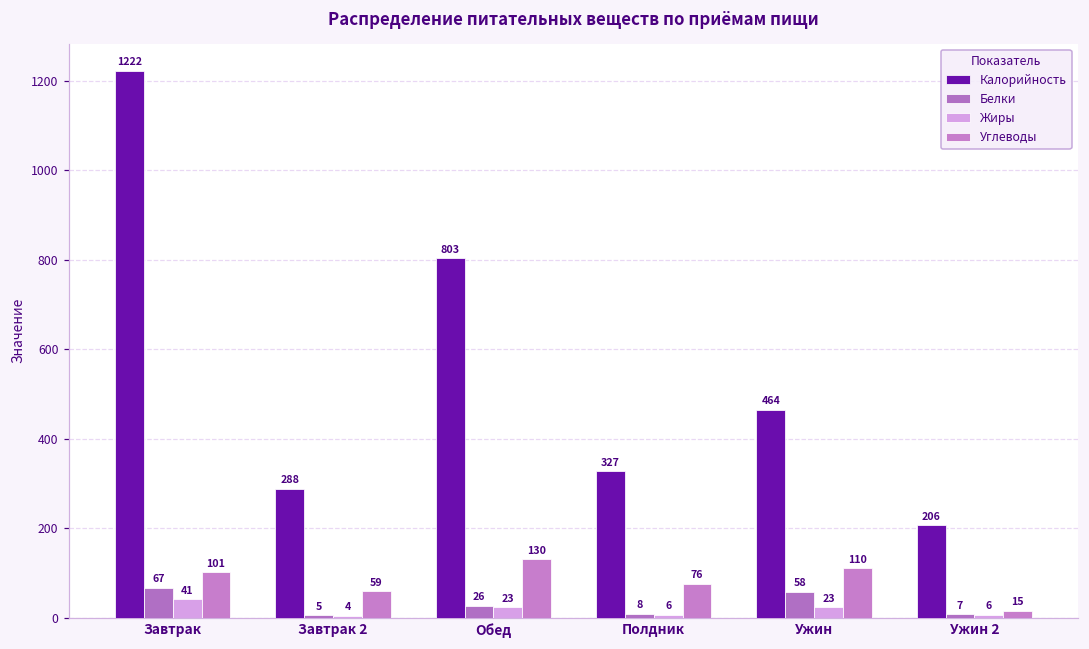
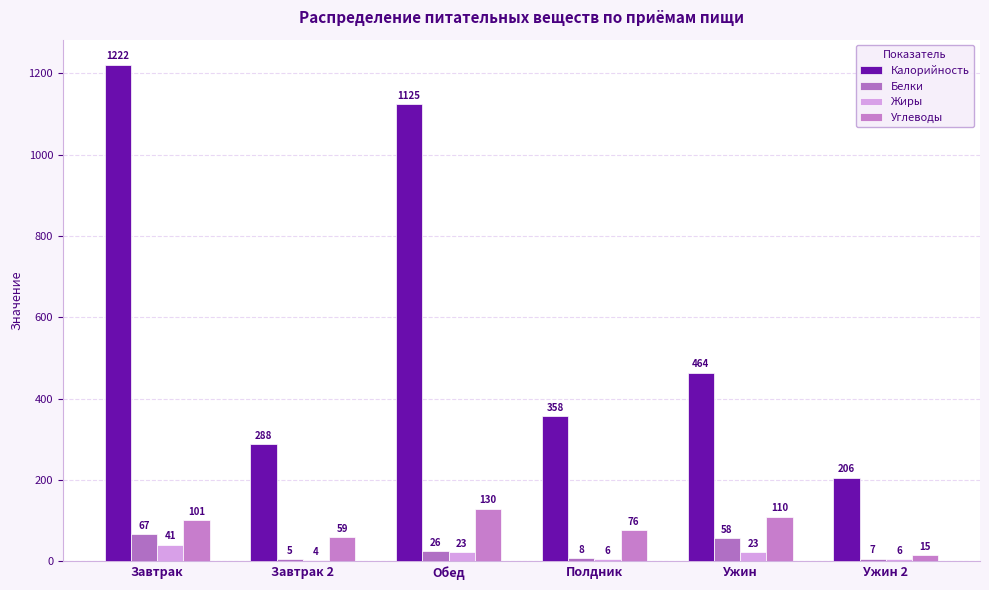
Калорийность, Обед: 803 -> 1125
Калорийность, Полдник: 327 -> 358
